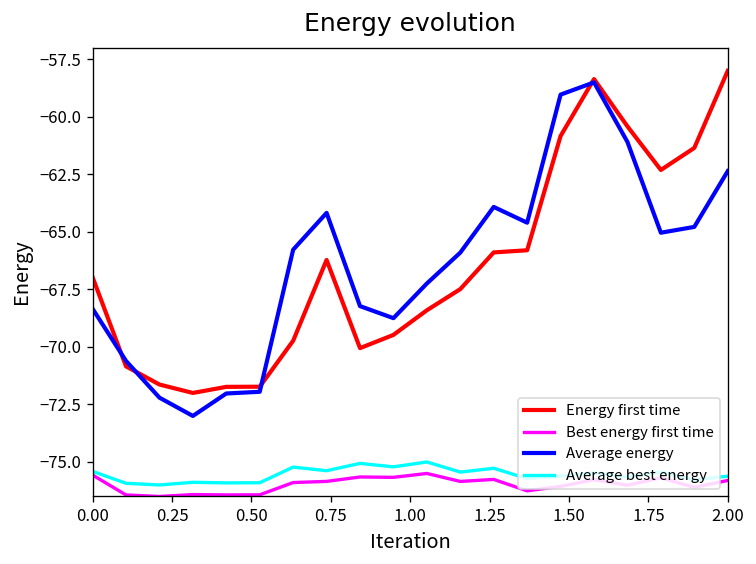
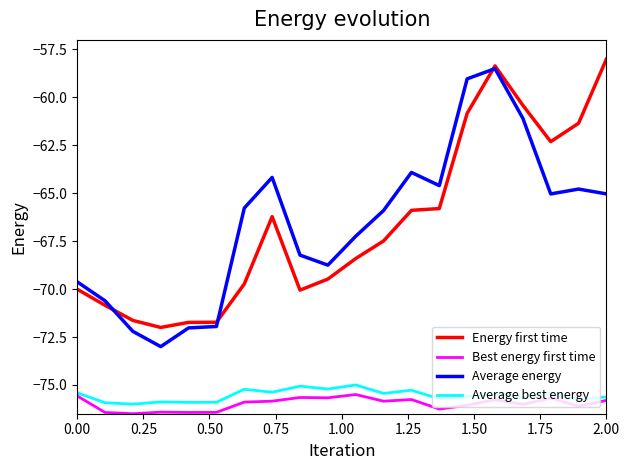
Energy first time, 0.00: -67.0 -> -70.0
Average energy, 0.00: -68.3 -> -69.6
Average energy, 2.00: -62.4 -> -65.0
